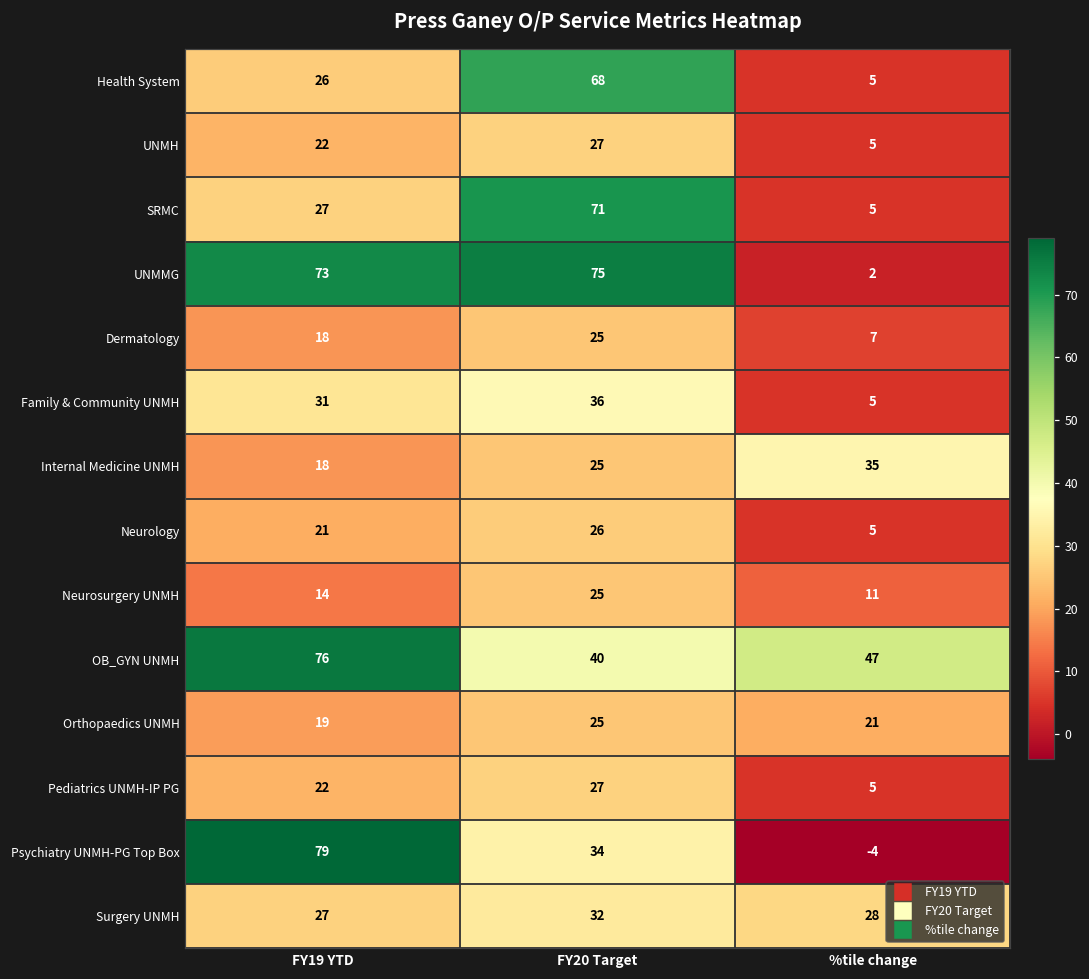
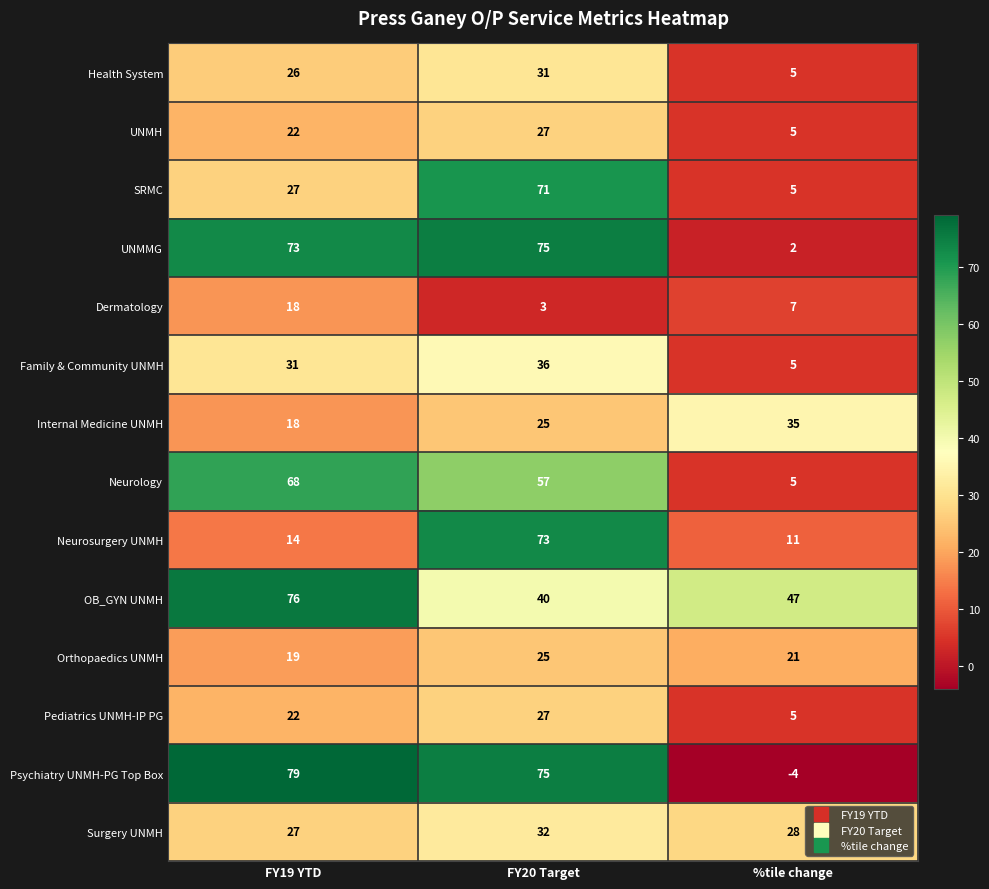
Health System, FY20 Target: 68 -> 31
Dermatology, FY20 Target: 25 -> 3
Neurology, FY19 YTD: 21 -> 68
Neurology, FY20 Target: 26 -> 57
Neurosurgery UNMH, FY20 Target: 25 -> 73
Psychiatry UNMH-PG Top Box, FY20 Target: 34 -> 75
